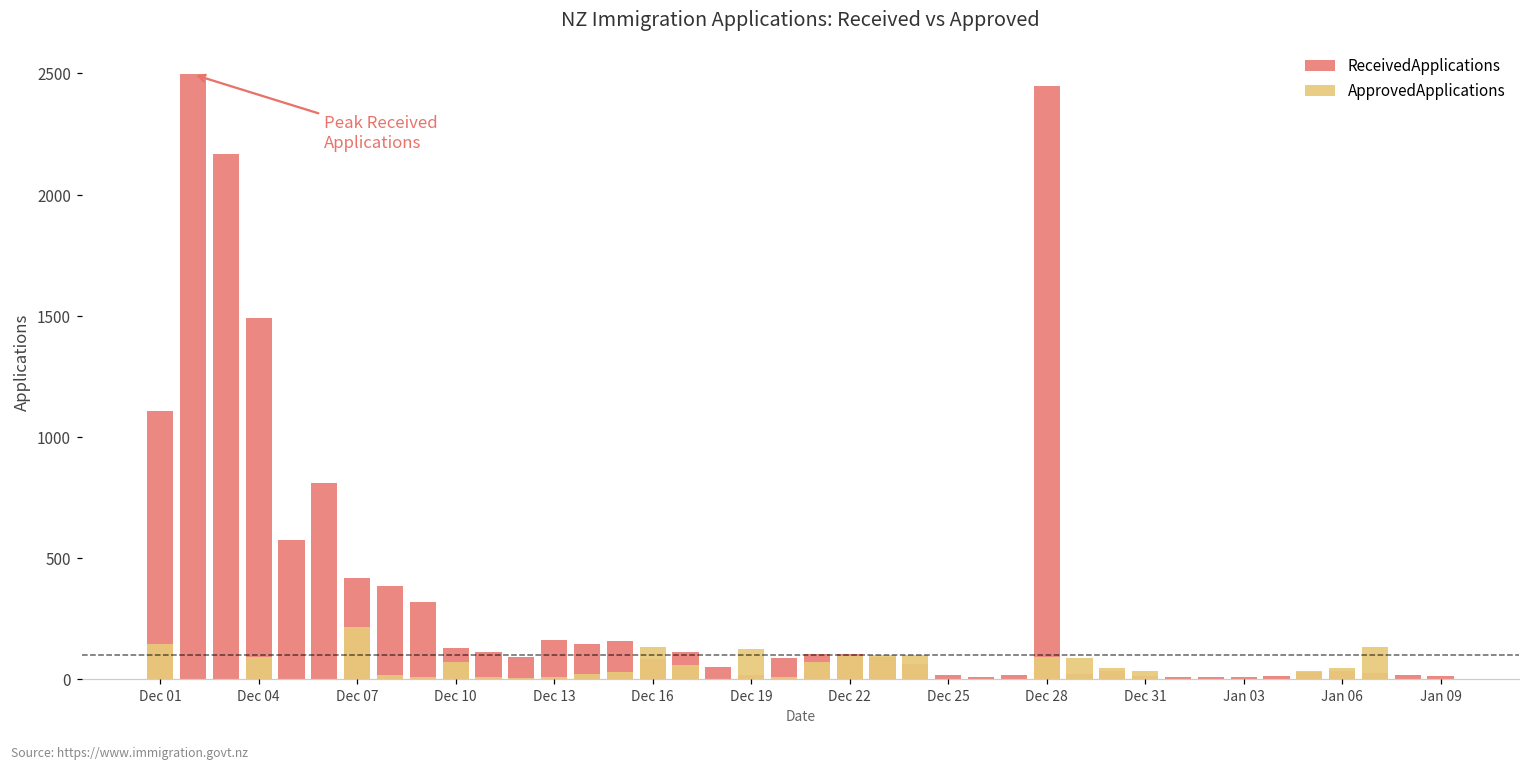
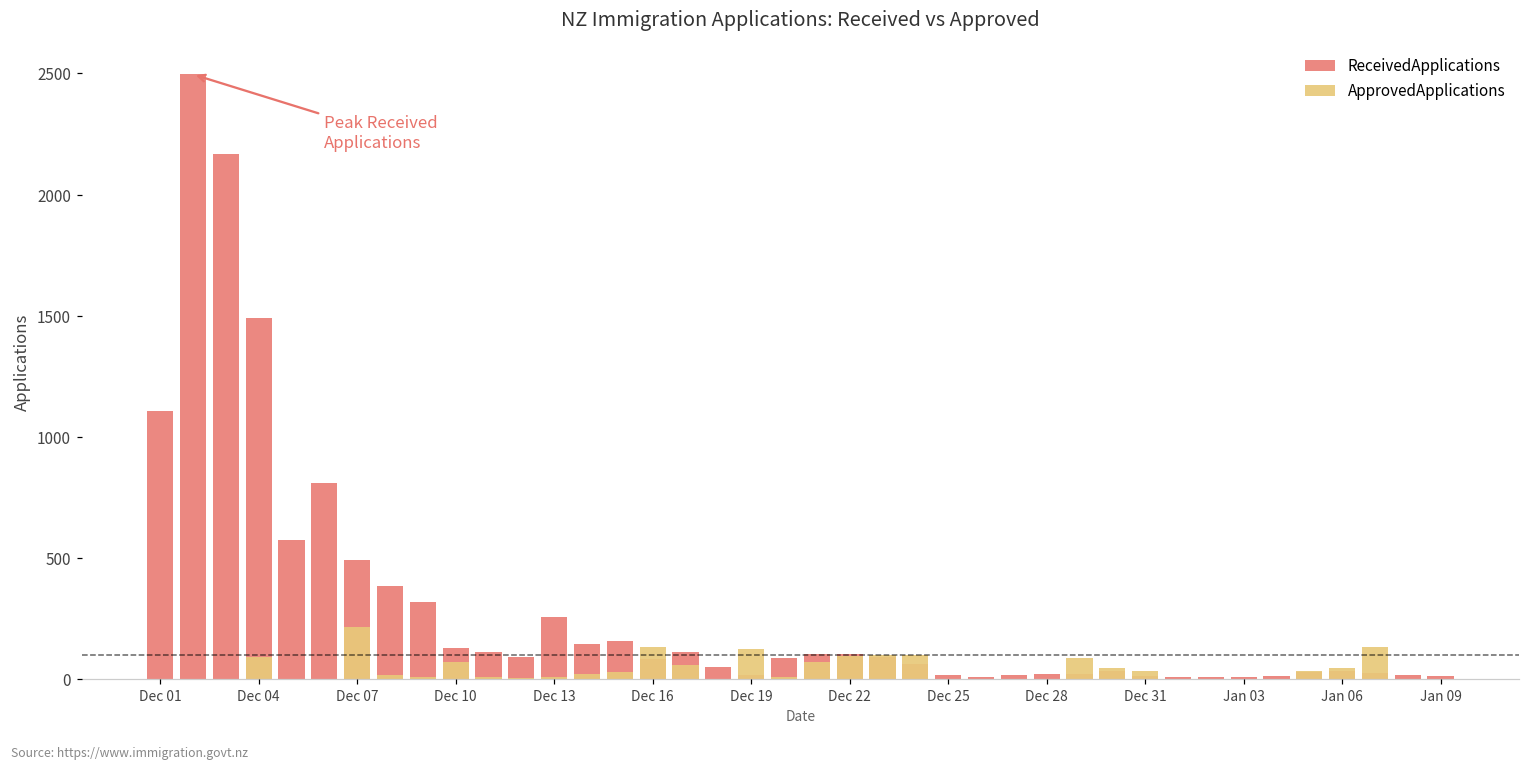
ApprovedApplications, Dec 01: 140 -> 0
ReceivedApplications, Dec 07: 420 -> 490
ReceivedApplications, Dec 13: 160 -> 260
ReceivedApplications, Dec 28: 2450 -> 20
ApprovedApplications, Dec 28: 90 -> 0
